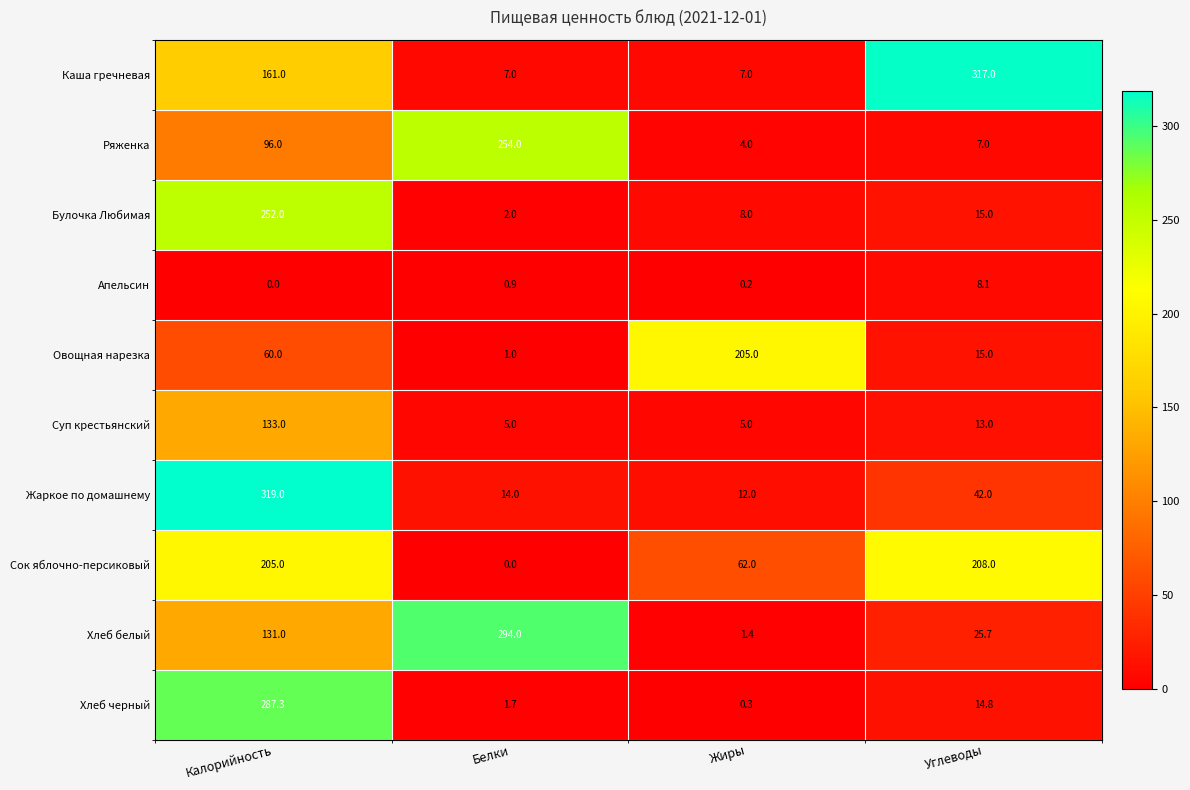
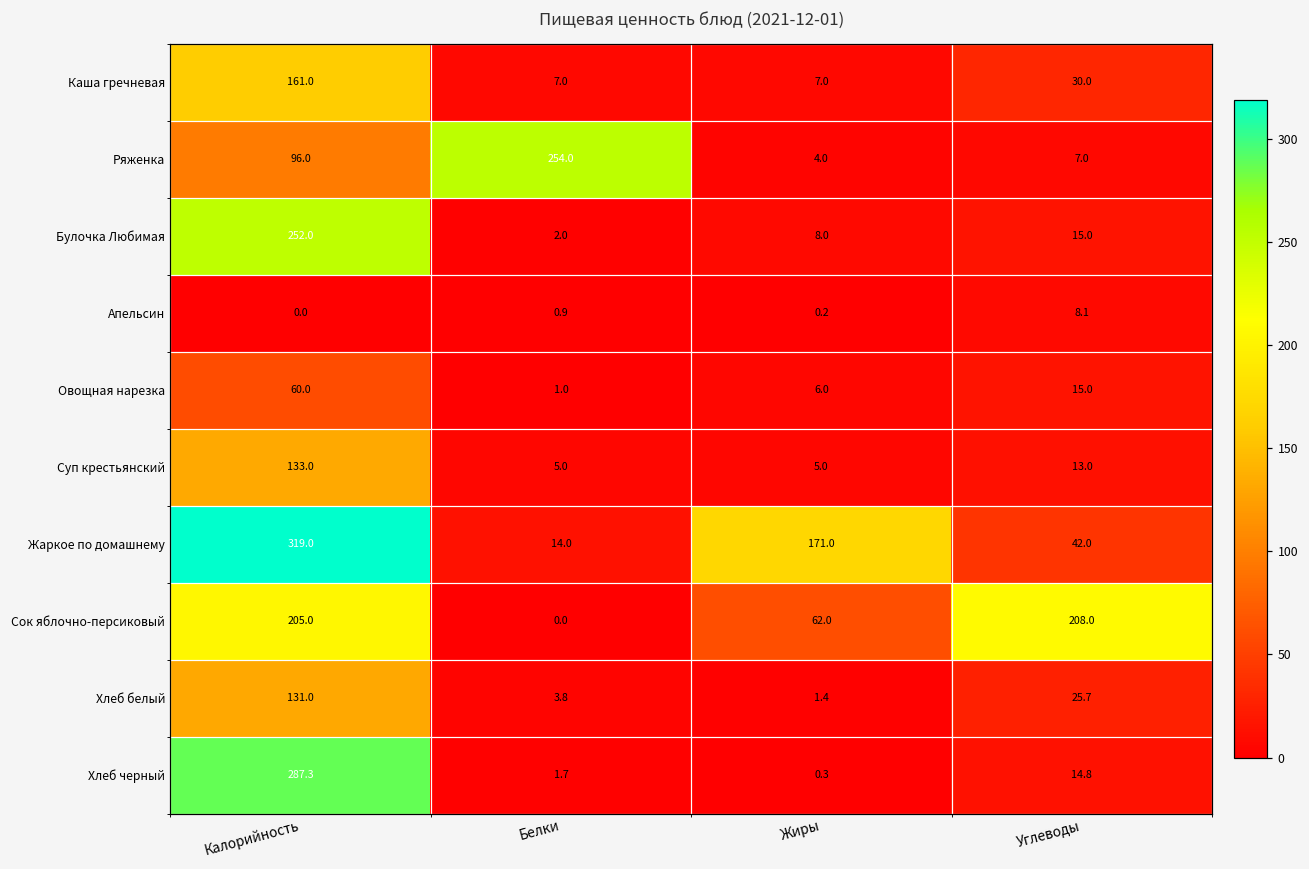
Каша гречневая, Углеводы: 317.0 -> 30.0
Овощная нарезка, Жиры: 205.0 -> 6.0
Жаркое по домашнему, Жиры: 12.0 -> 171.0
Хлеб белый, Белки: 294.0 -> 3.8
